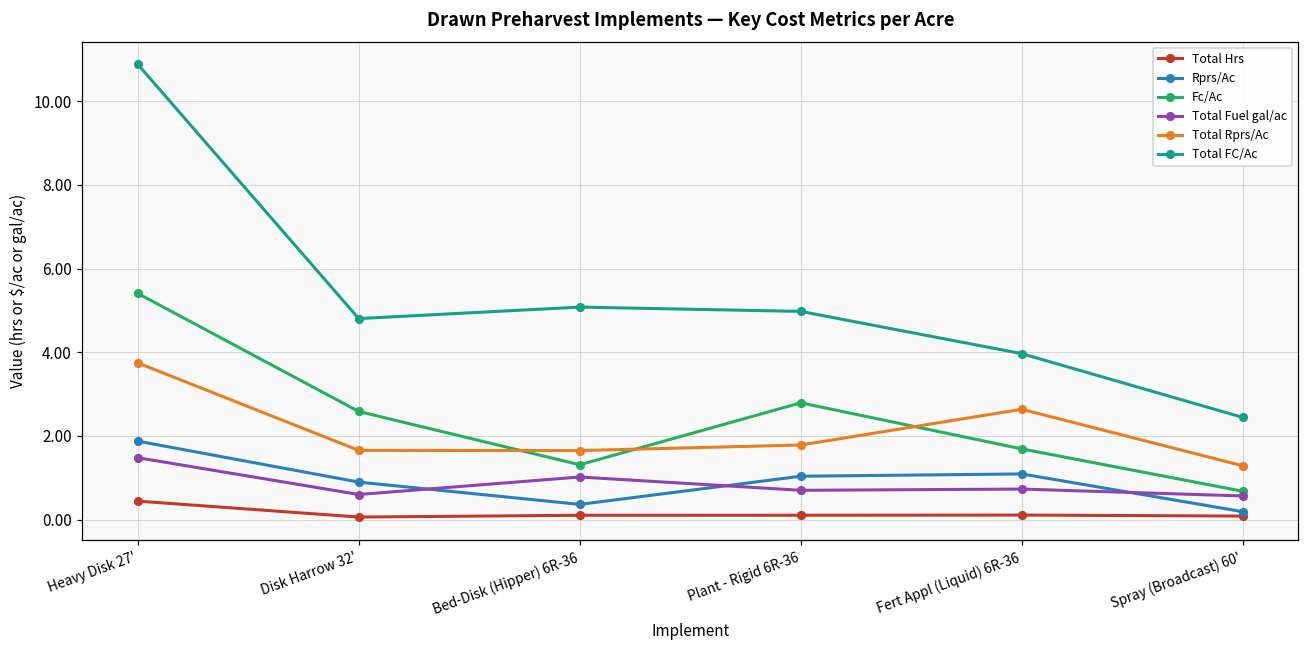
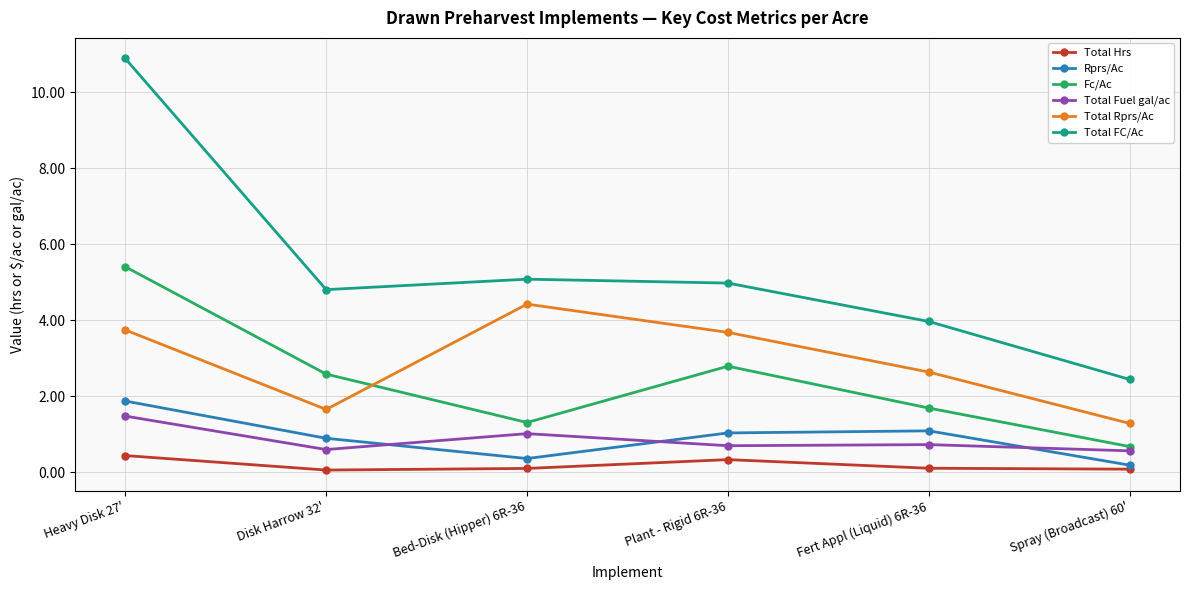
Total Rprs/Ac, Bed-Disk (Hipper) 6R-36: 1.7 -> 4.4
Total Hrs, Plant - Rigid 6R-36: 0.1 -> 0.3
Total Rprs/Ac, Plant - Rigid 6R-36: 1.8 -> 3.7
